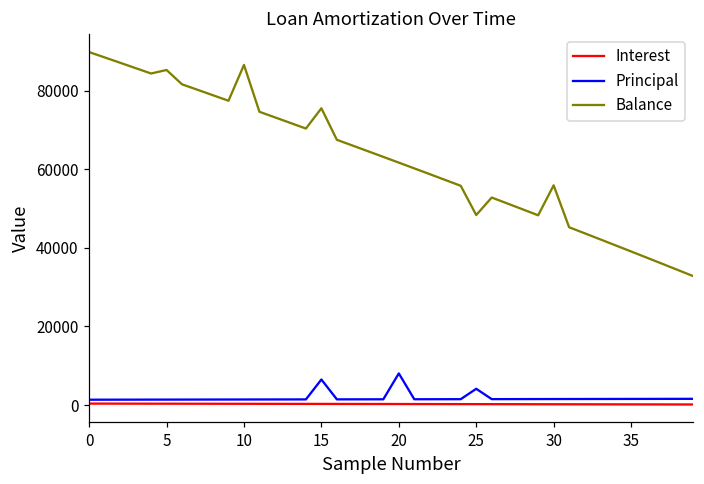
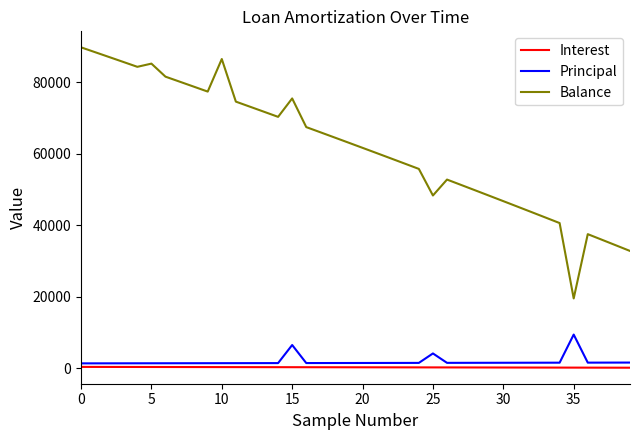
Principal, 20: 8000 -> 1000
Balance, 30: 56000 -> 47000
Principal, 35: 2000 -> 9000
Balance, 35: 39000 -> 20000
